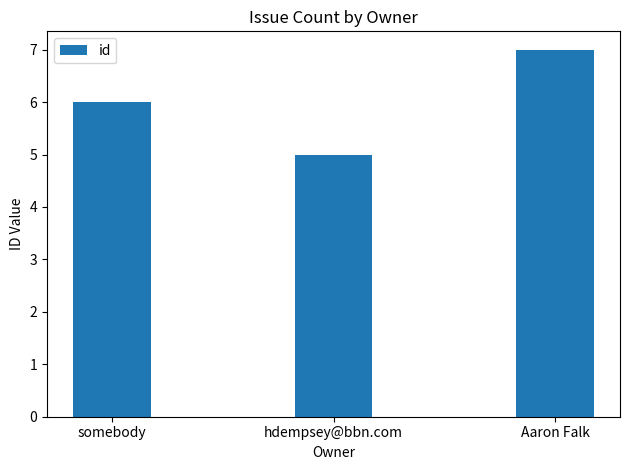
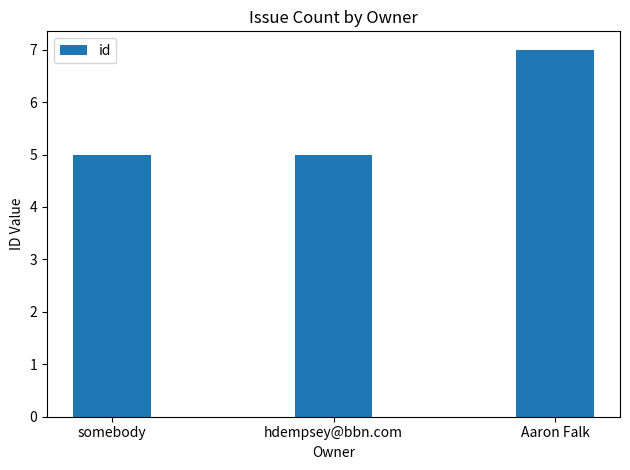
somebody: 6 -> 5
